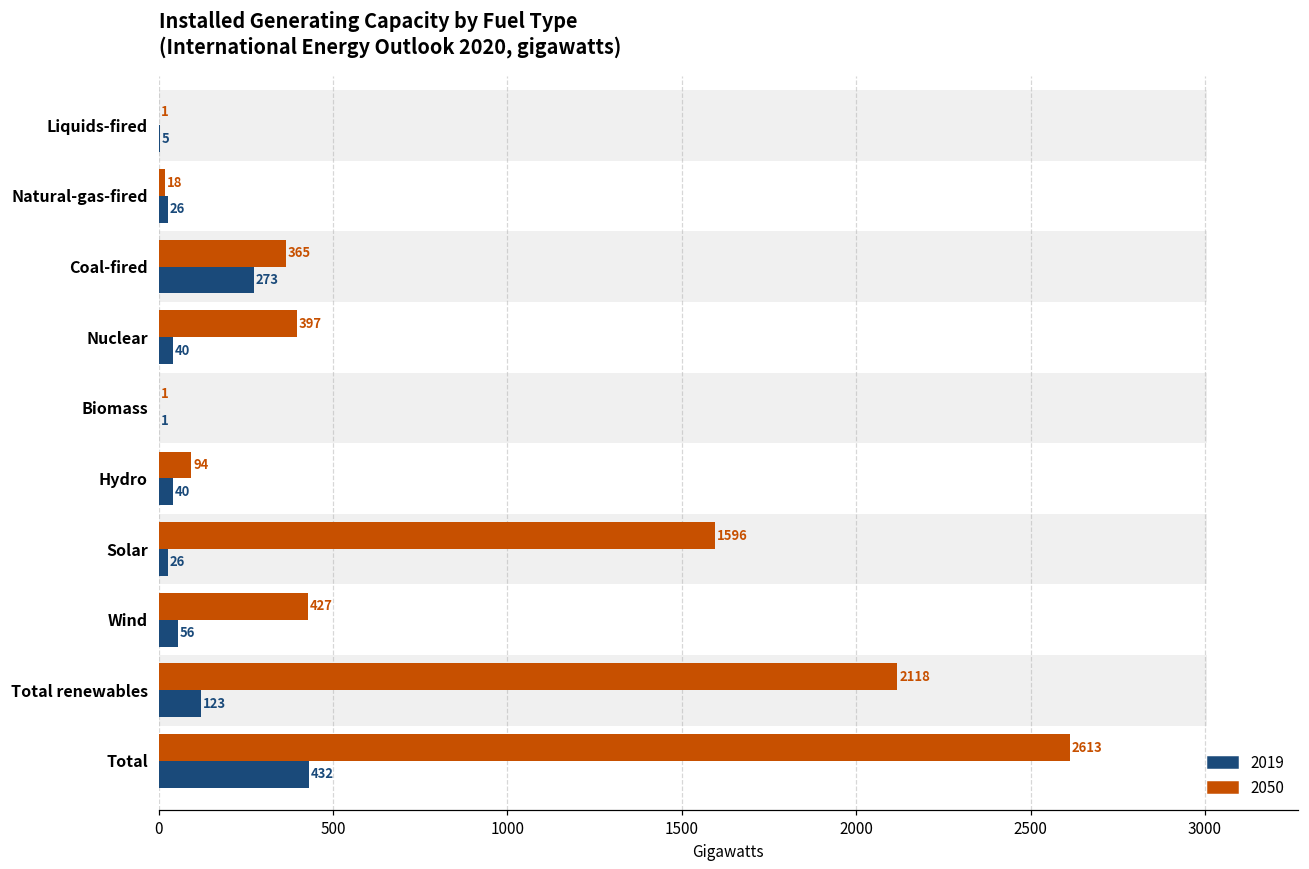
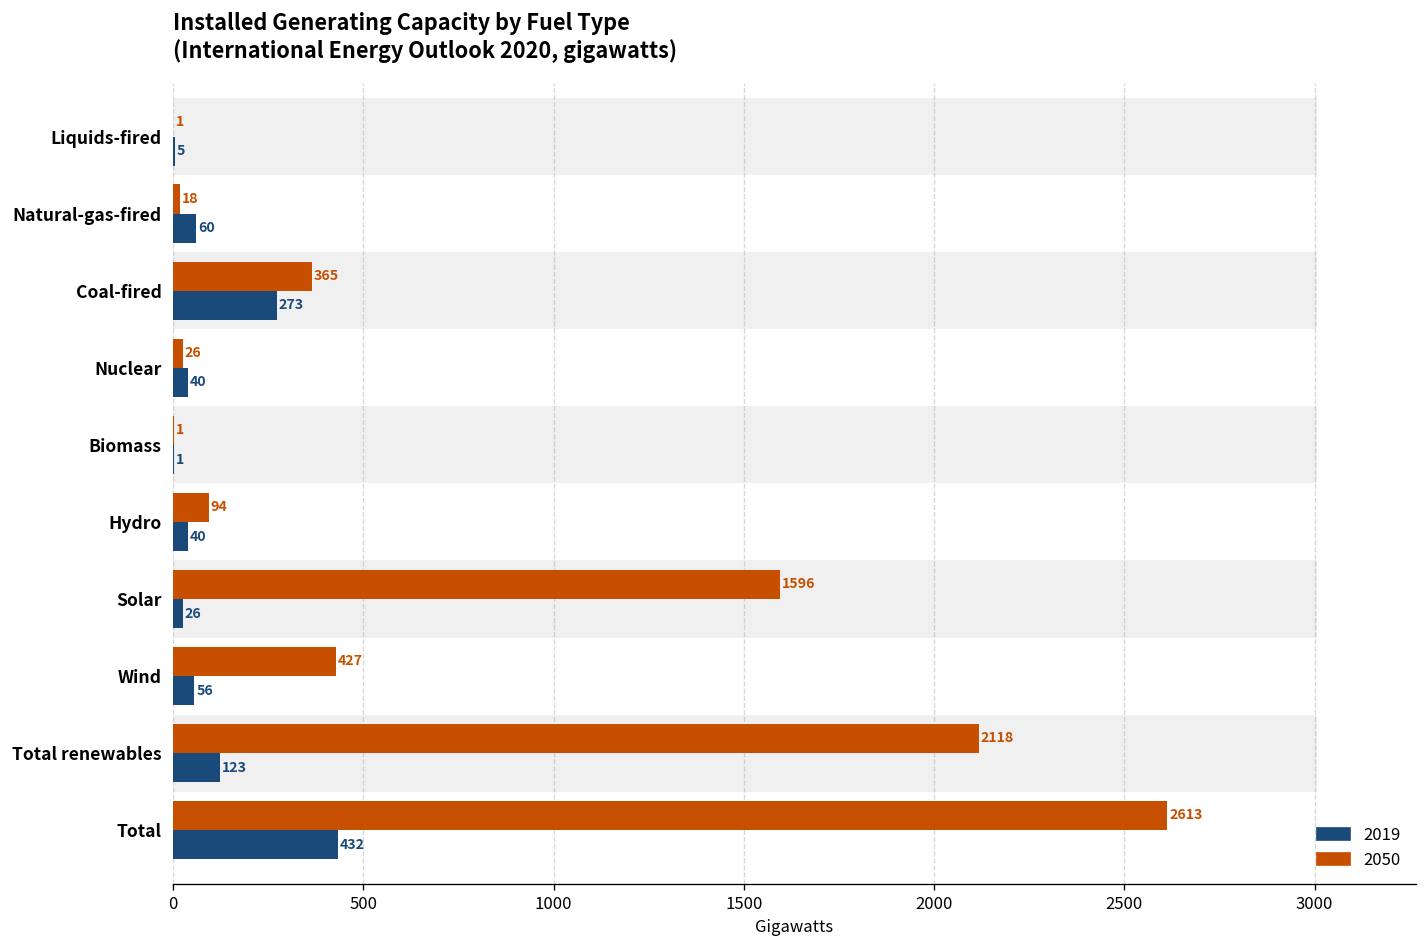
2019, Natural-gas-fired: 26 -> 60
2050, Nuclear: 397 -> 26
